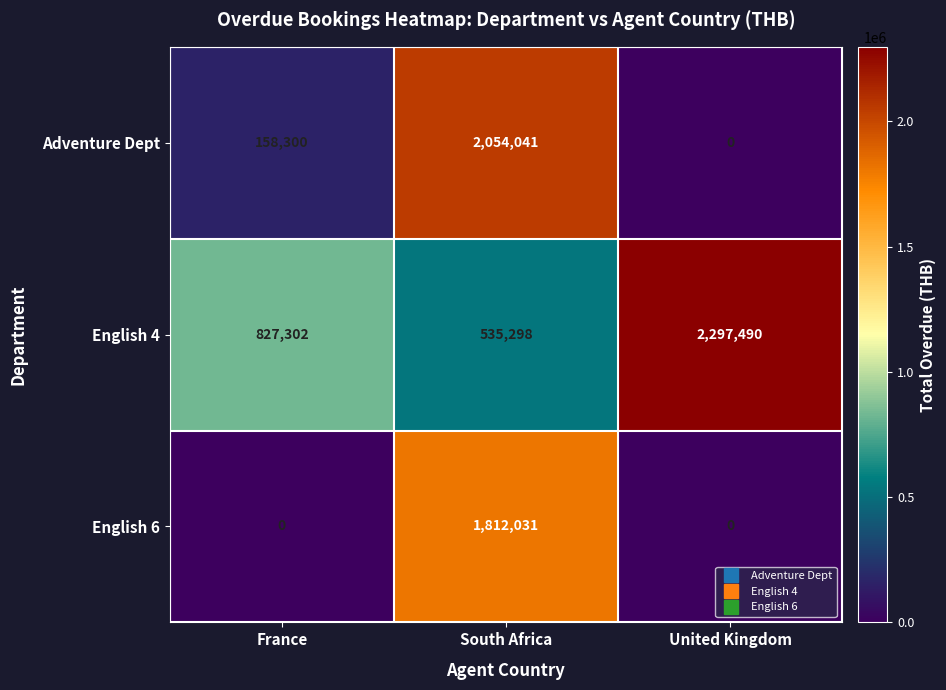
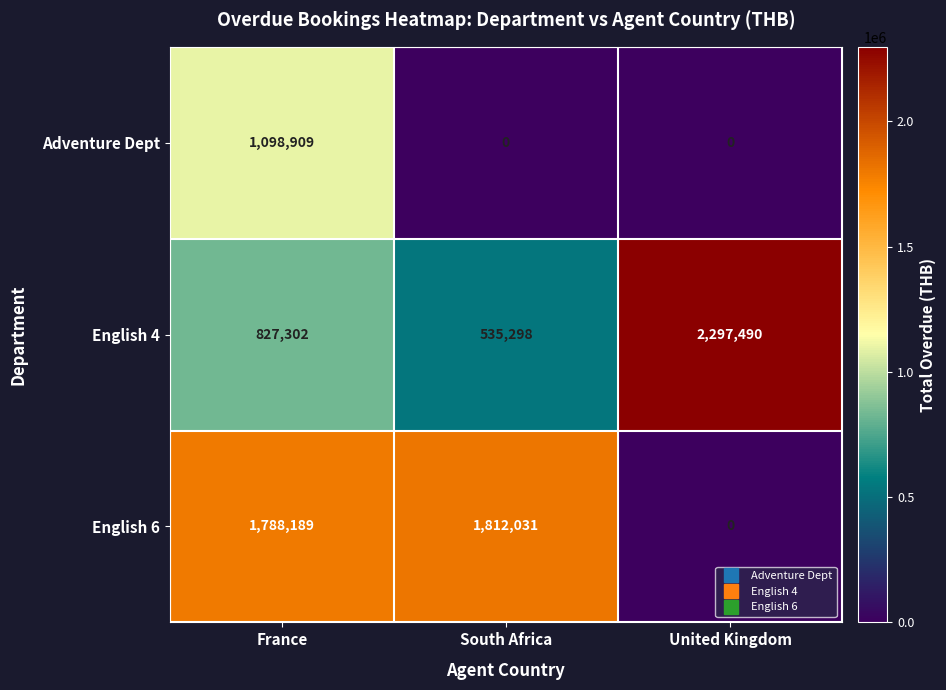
Adventure Dept, France: 158,300 -> 1,098,909
Adventure Dept, South Africa: 2,054,041 -> 0
English 6, France: 0 -> 1,788,189
